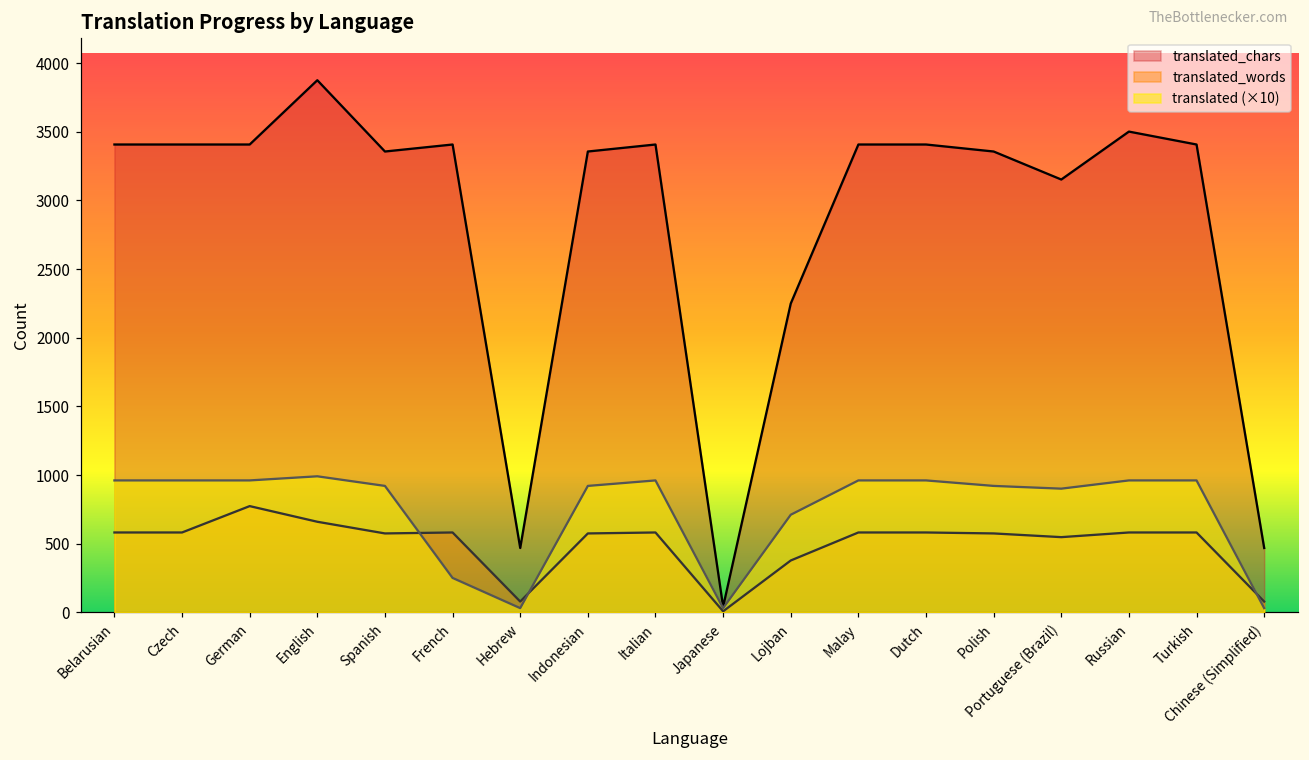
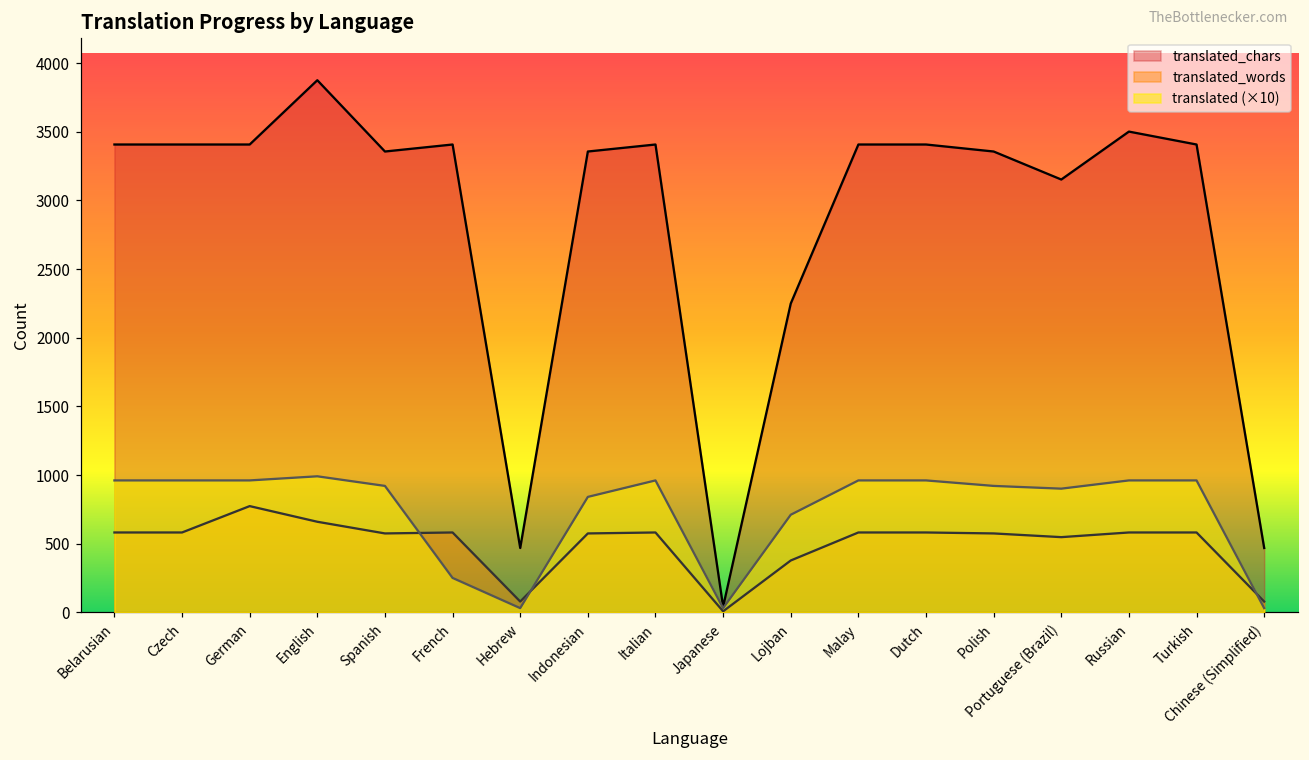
translated (×10), Indonesian: 920 -> 840
